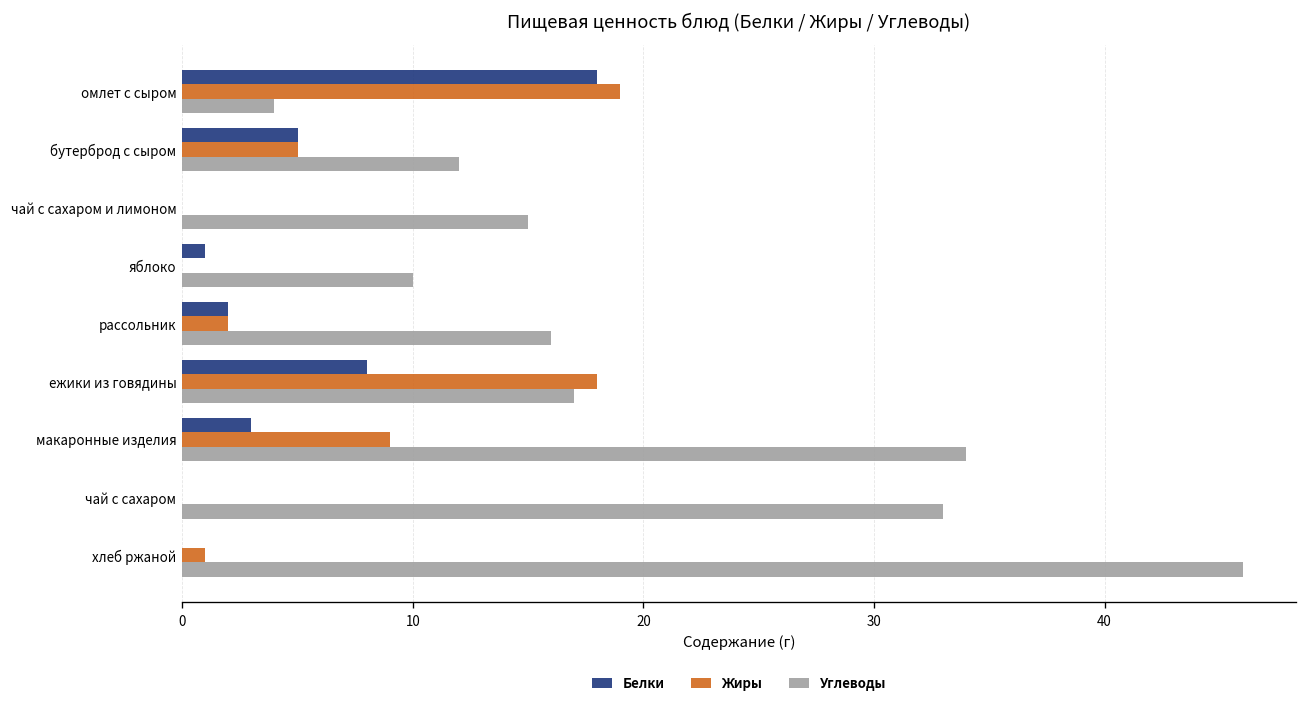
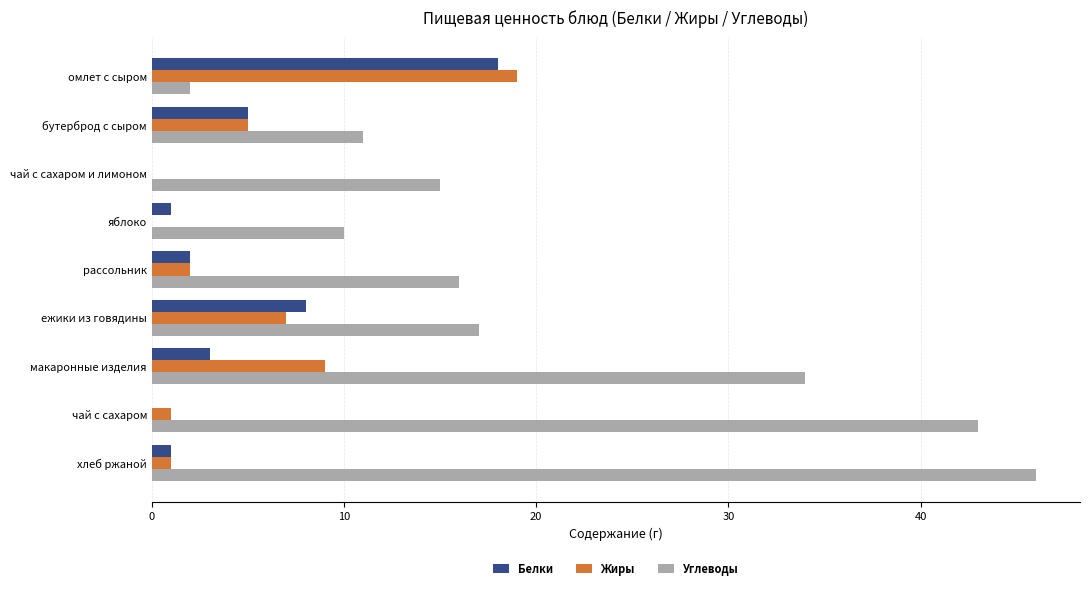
Углеводы, омлет с сыром: 4 -> 2
Углеводы, бутерброд с сыром: 12 -> 11
Жиры, ежики из говядины: 18 -> 7
Жиры, чай с сахаром: 0 -> 1
Углеводы, чай с сахаром: 33 -> 43
Белки, хлеб ржаной: 0 -> 1
